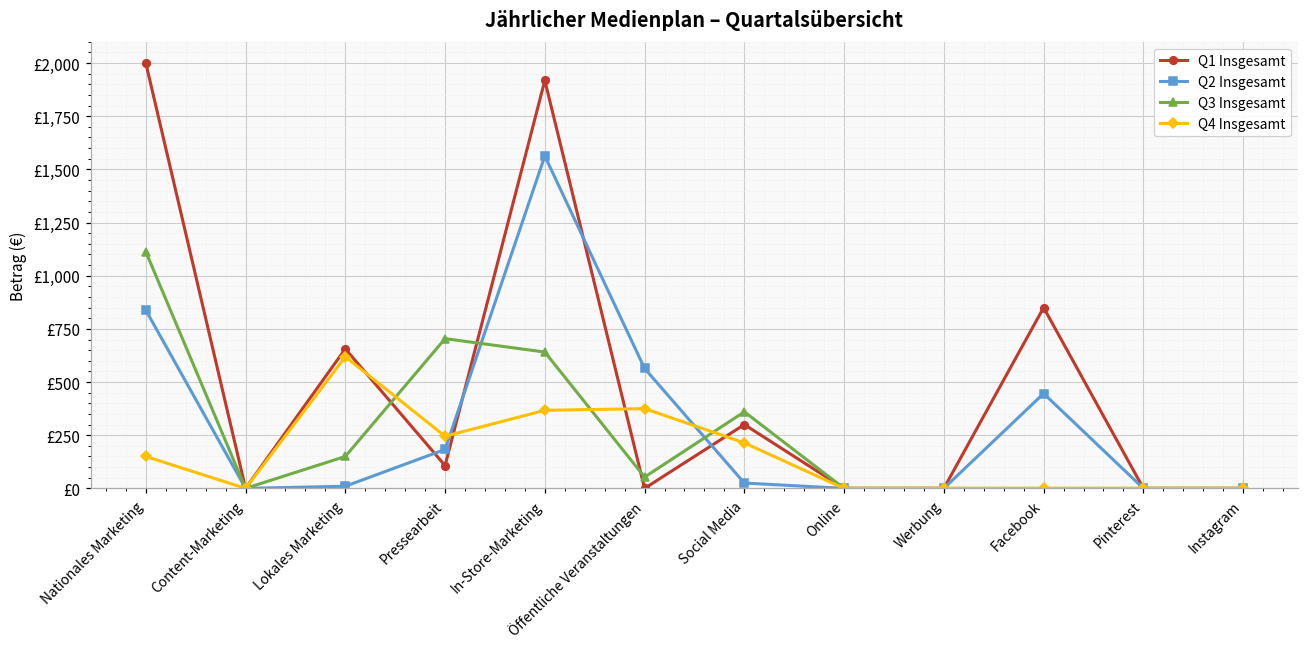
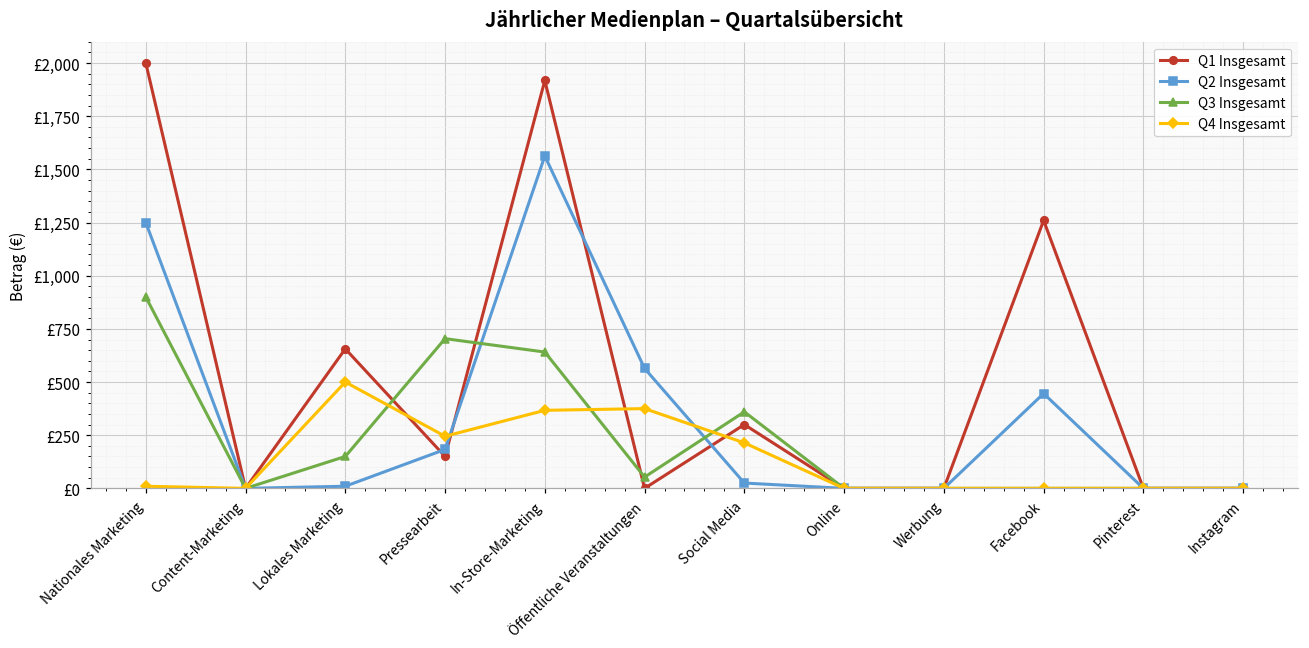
Q2 Insgesamt, Nationales Marketing: £840 -> £1,250
Q3 Insgesamt, Nationales Marketing: £1,110 -> £900
Q4 Insgesamt, Nationales Marketing: £150 -> £10
Q4 Insgesamt, Lokales Marketing: £620 -> £500
Q1 Insgesamt, Pressearbeit: £110 -> £150
Q1 Insgesamt, Facebook: £850 -> £1,260
